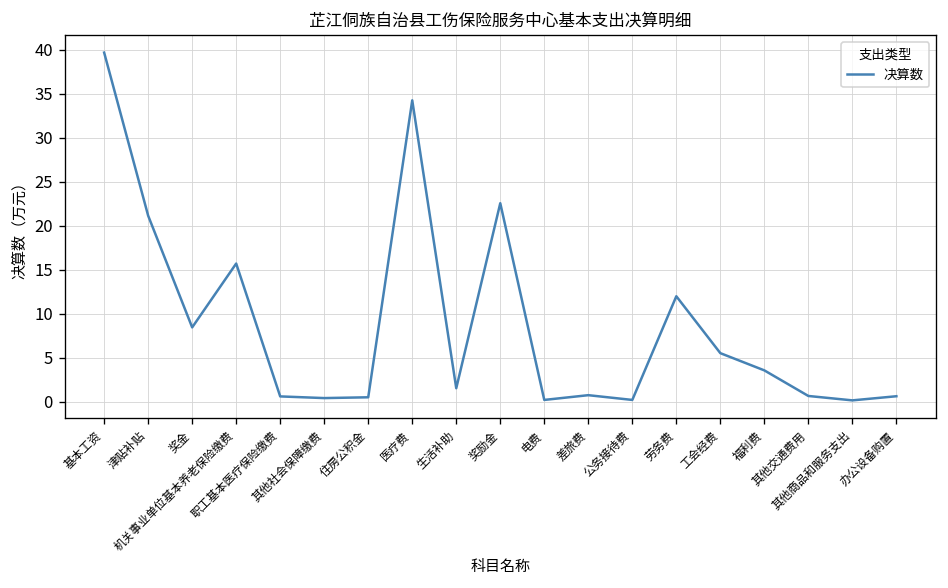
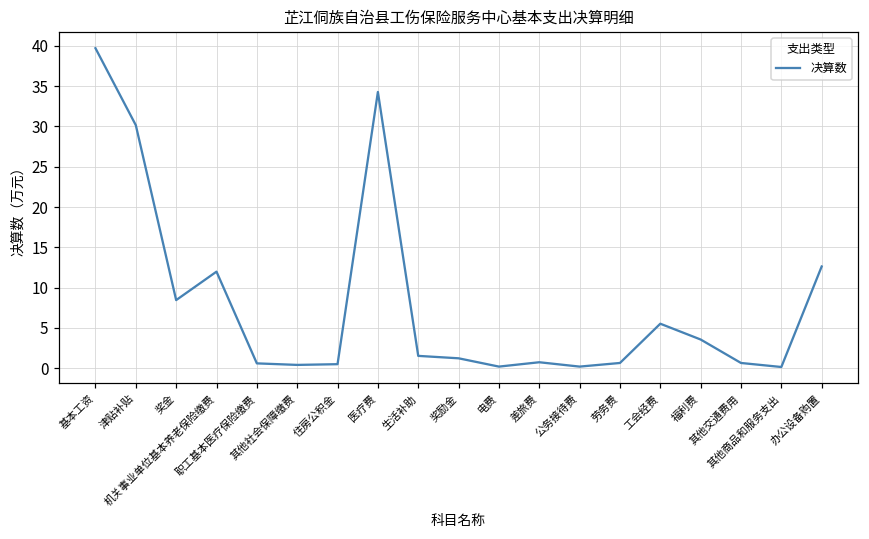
津贴补贴: 21 -> 30
机关事业单位基本养老保险缴费: 16 -> 12
奖励金: 23 -> 1
劳务费: 12 -> 1
办公设备购置: 1 -> 13
